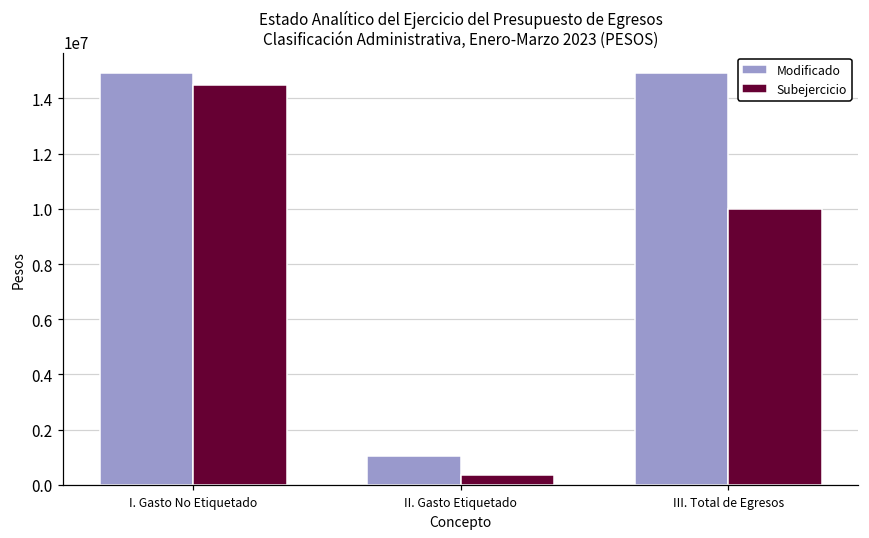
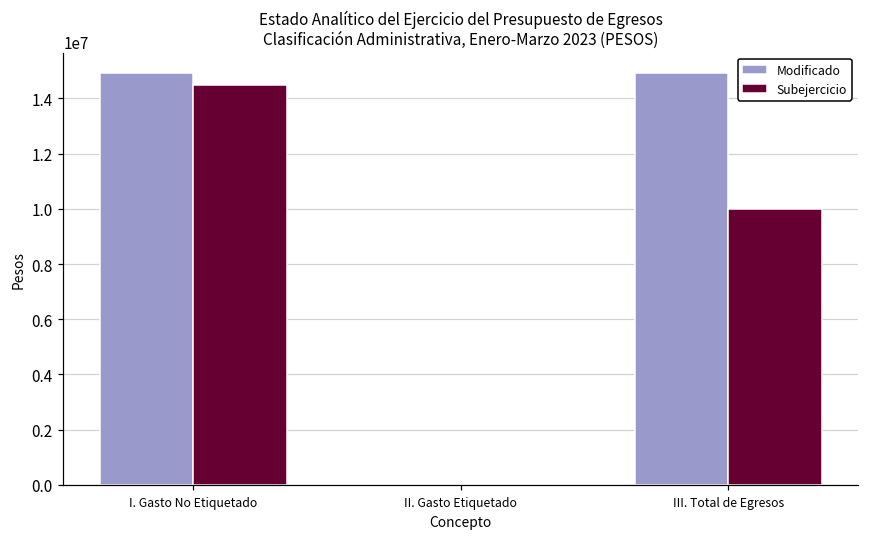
Modificado, II. Gasto Etiquetado: 1100000 -> 0
Subejercicio, II. Gasto Etiquetado: 400000 -> 0
